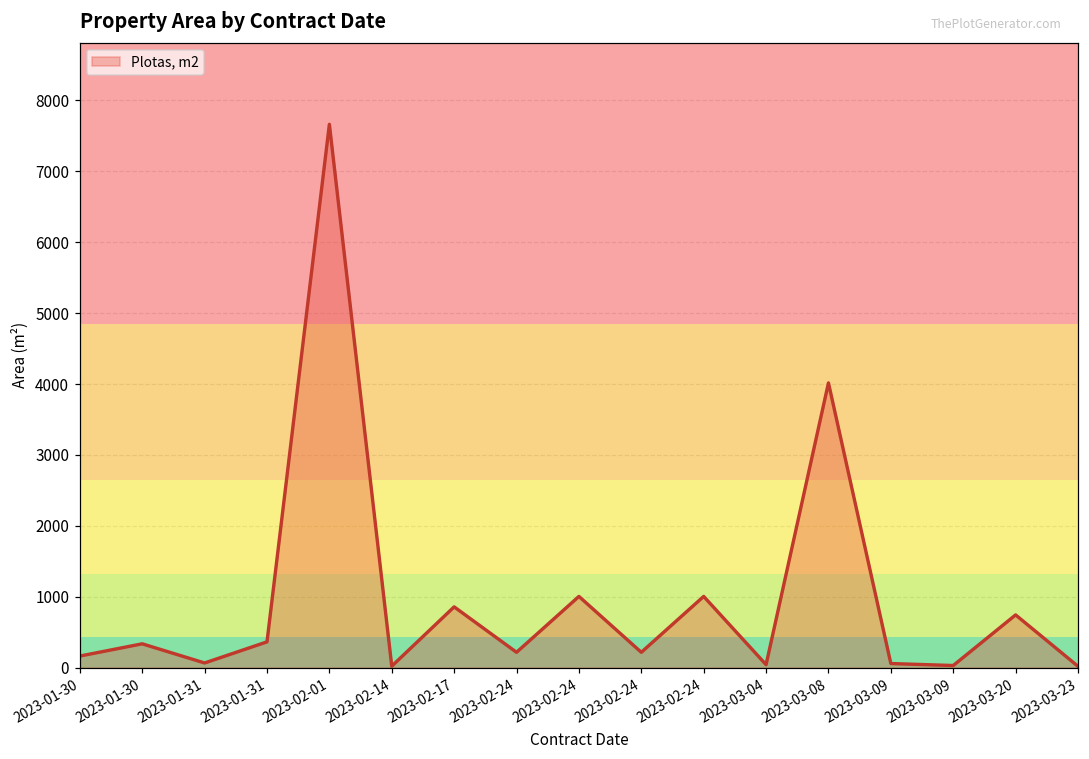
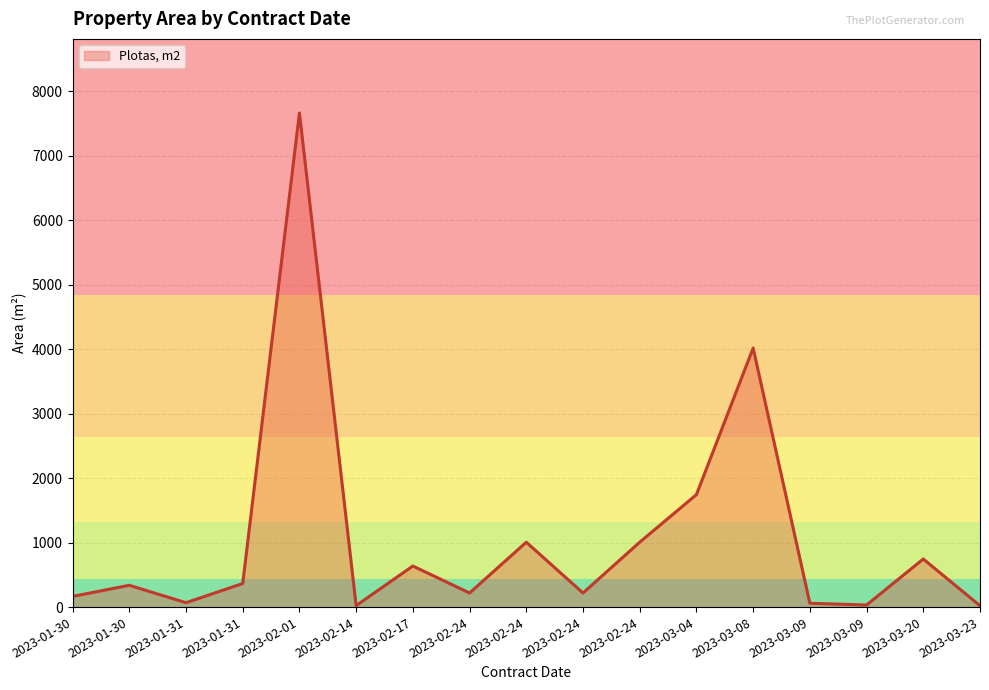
2023-02-17: 900 -> 600
2023-03-04: 0 -> 1700
